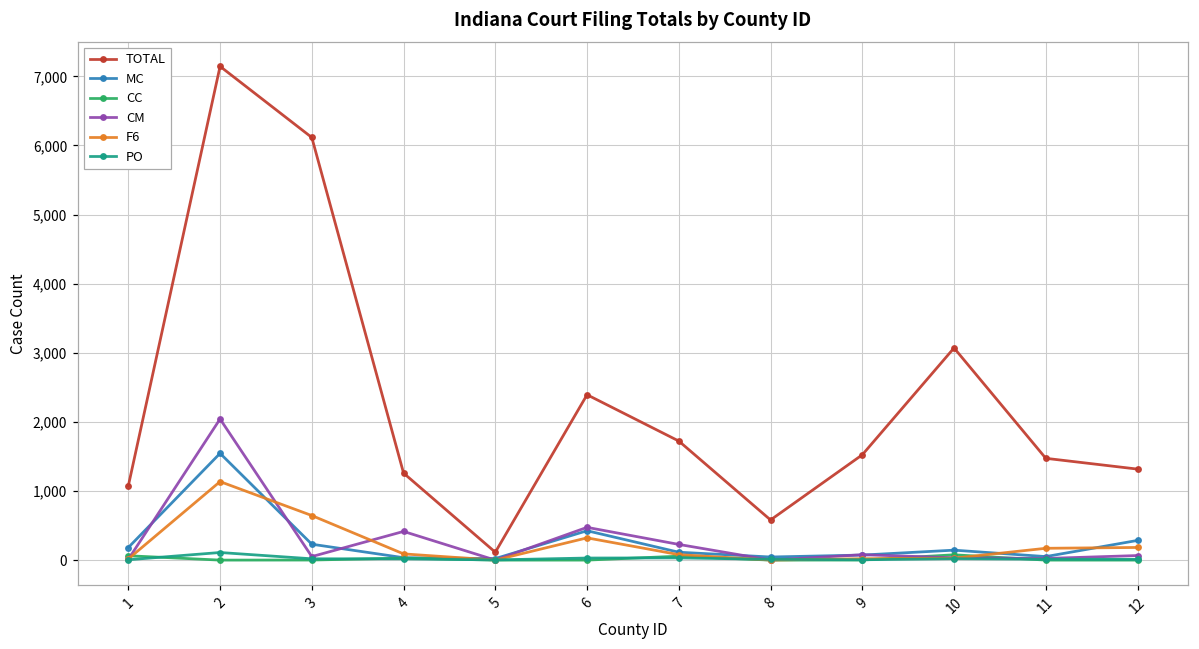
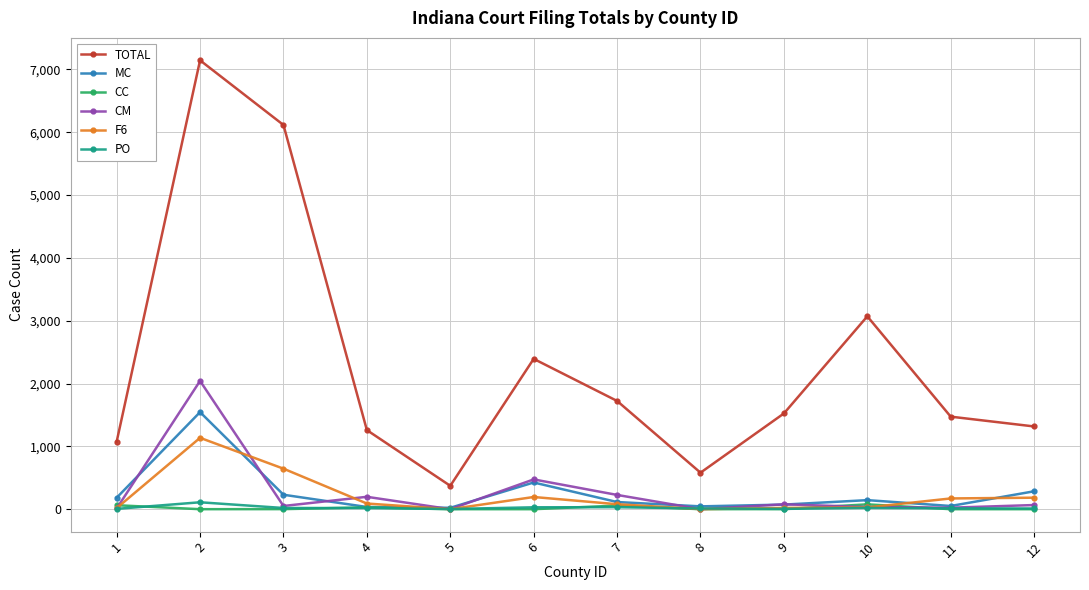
CM, 4: 400 -> 200
TOTAL, 5: 100 -> 400
F6, 6: 300 -> 200
